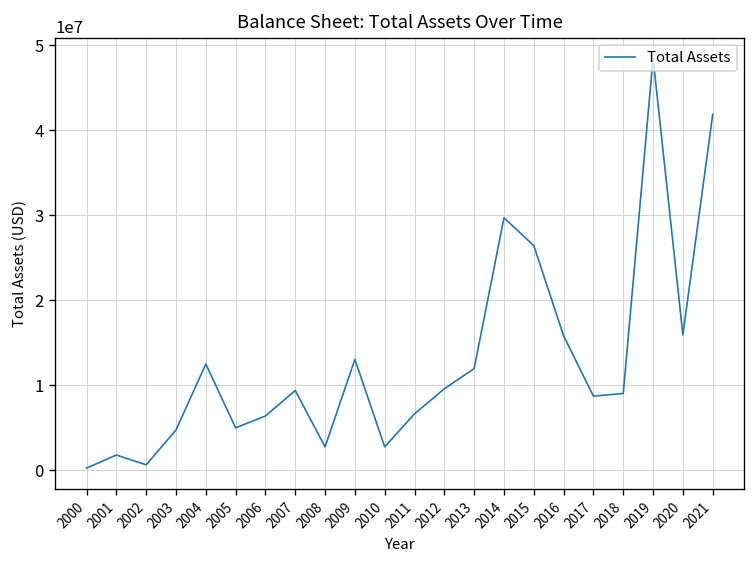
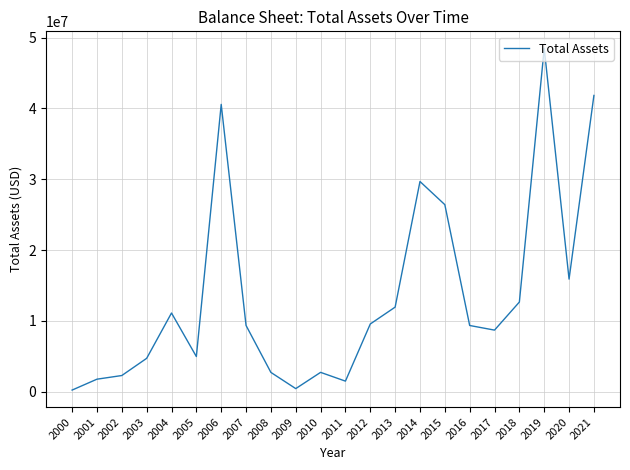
2002: 1000000 -> 2000000
2004: 12000000 -> 11000000
2006: 6000000 -> 41000000
2009: 13000000 -> 0
2011: 7000000 -> 1000000
2016: 16000000 -> 9000000
2018: 9000000 -> 13000000
